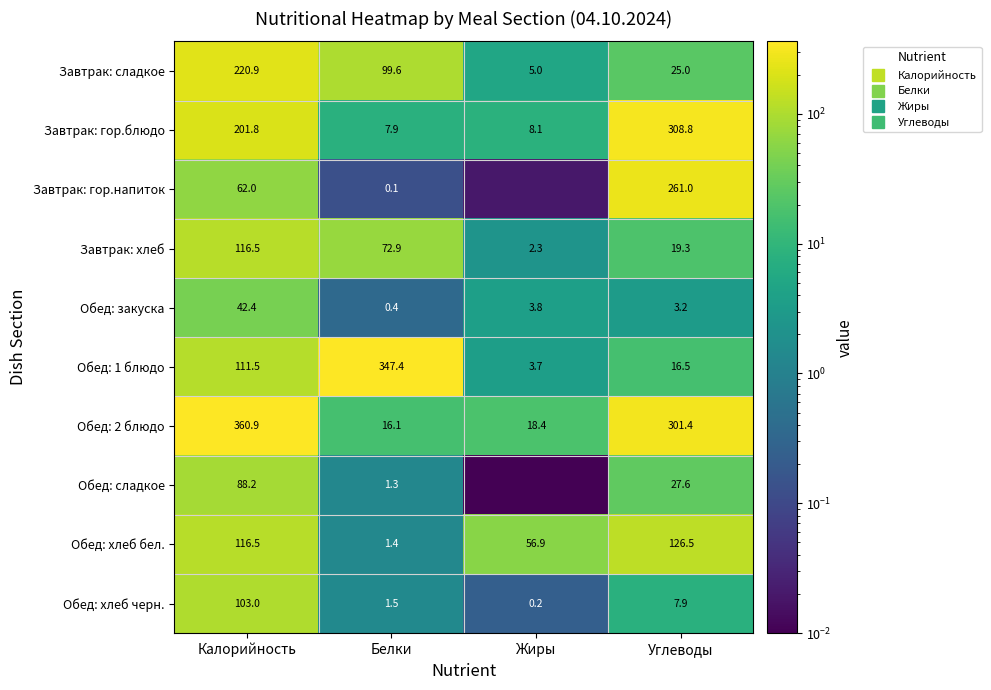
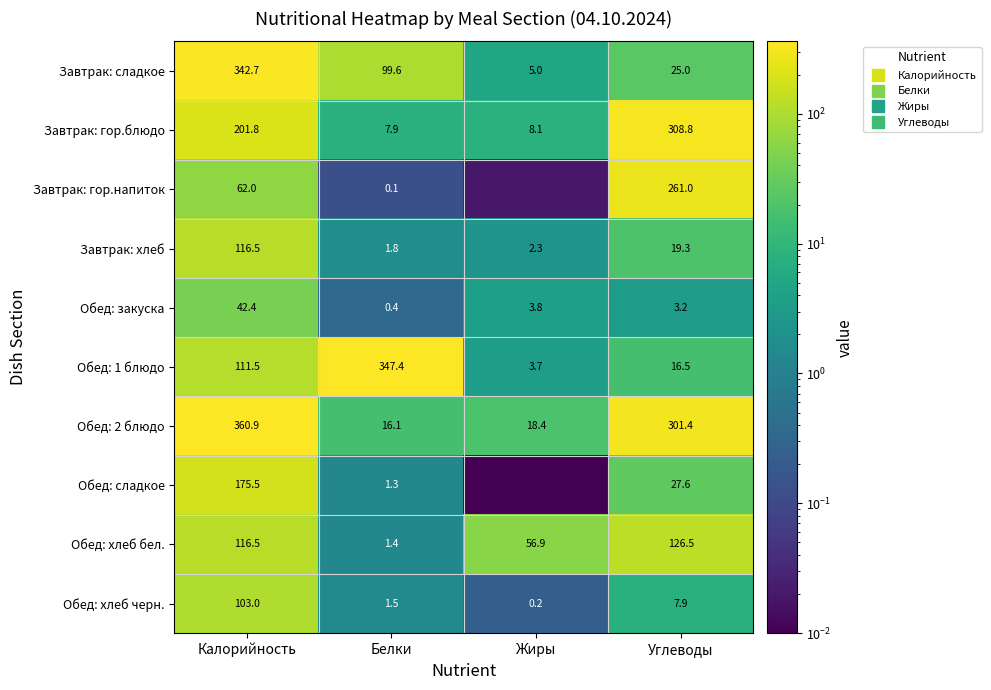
Завтрак: сладкое, Калорийность: 220.9 -> 342.7
Завтрак: хлеб, Белки: 72.9 -> 1.8
Обед: сладкое, Калорийность: 88.2 -> 175.5
